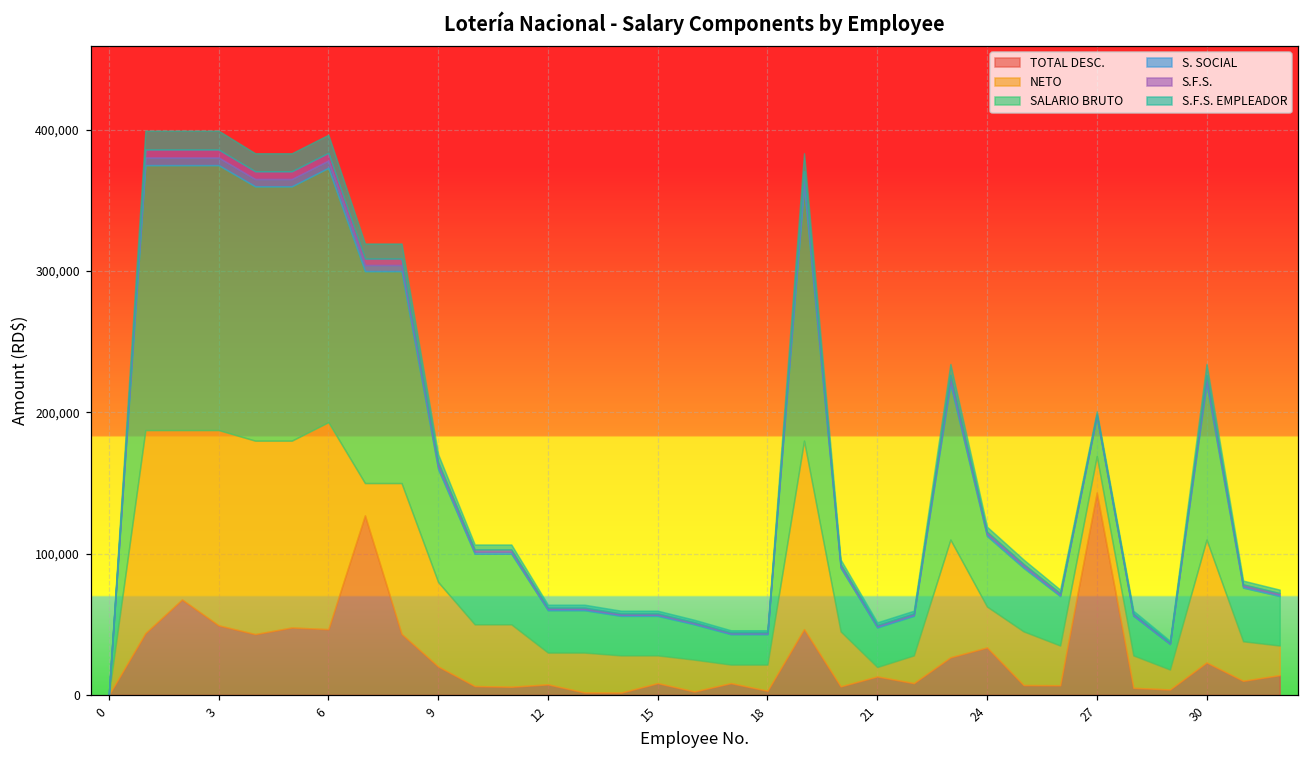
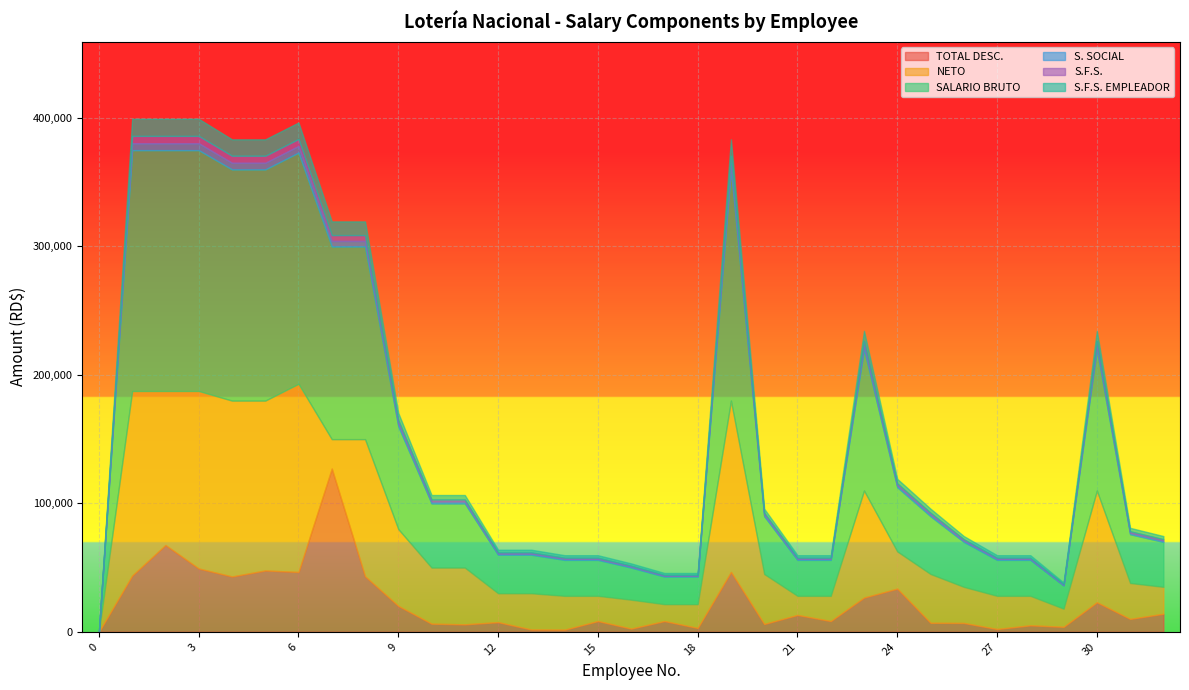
NETO, 21: 7,000 -> 15,000
TOTAL DESC., 27: 143,000 -> 2,000
